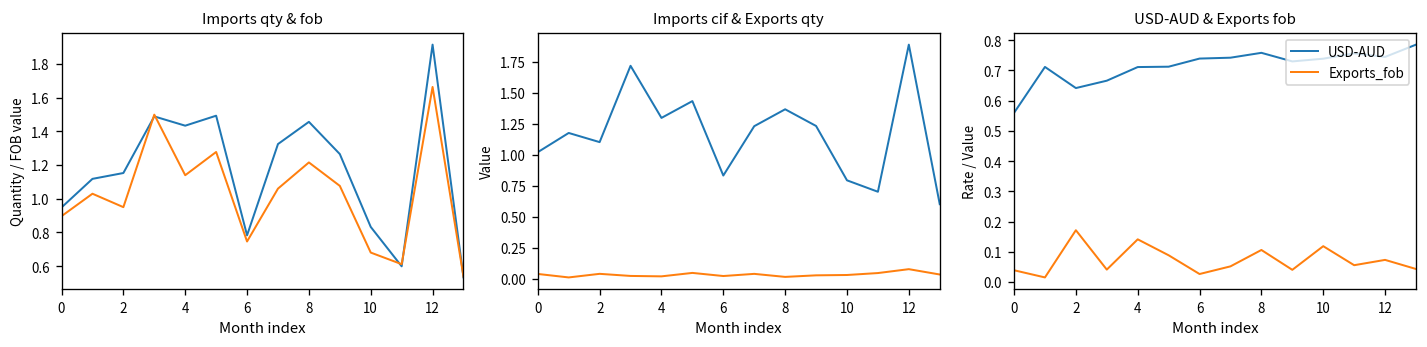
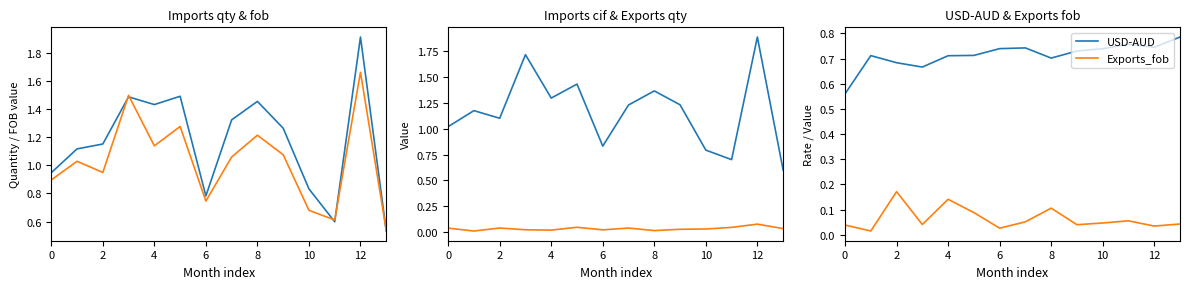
USD-AUD & Exports fob, USD-AUD, 2: 0.64 -> 0.68
USD-AUD & Exports fob, USD-AUD, 8: 0.76 -> 0.70
USD-AUD & Exports fob, Exports_fob, 10: 0.12 -> 0.05
USD-AUD & Exports fob, Exports_fob, 12: 0.07 -> 0.03
